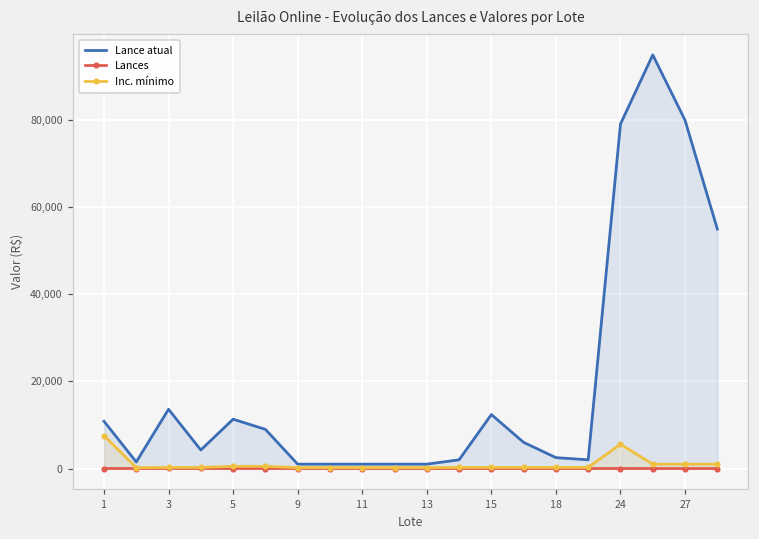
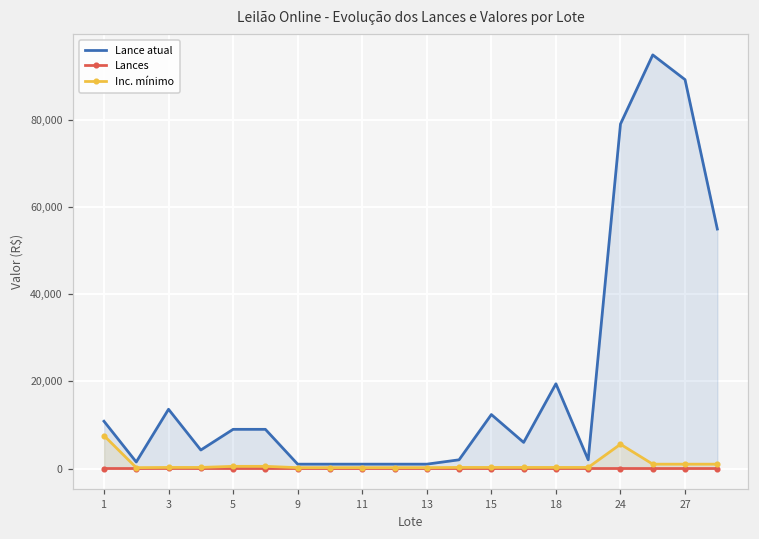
Lance atual, 5: 11,000 -> 9,000
Lance atual, 18: 3,000 -> 19,000
Lance atual, 27: 80,000 -> 89,000
